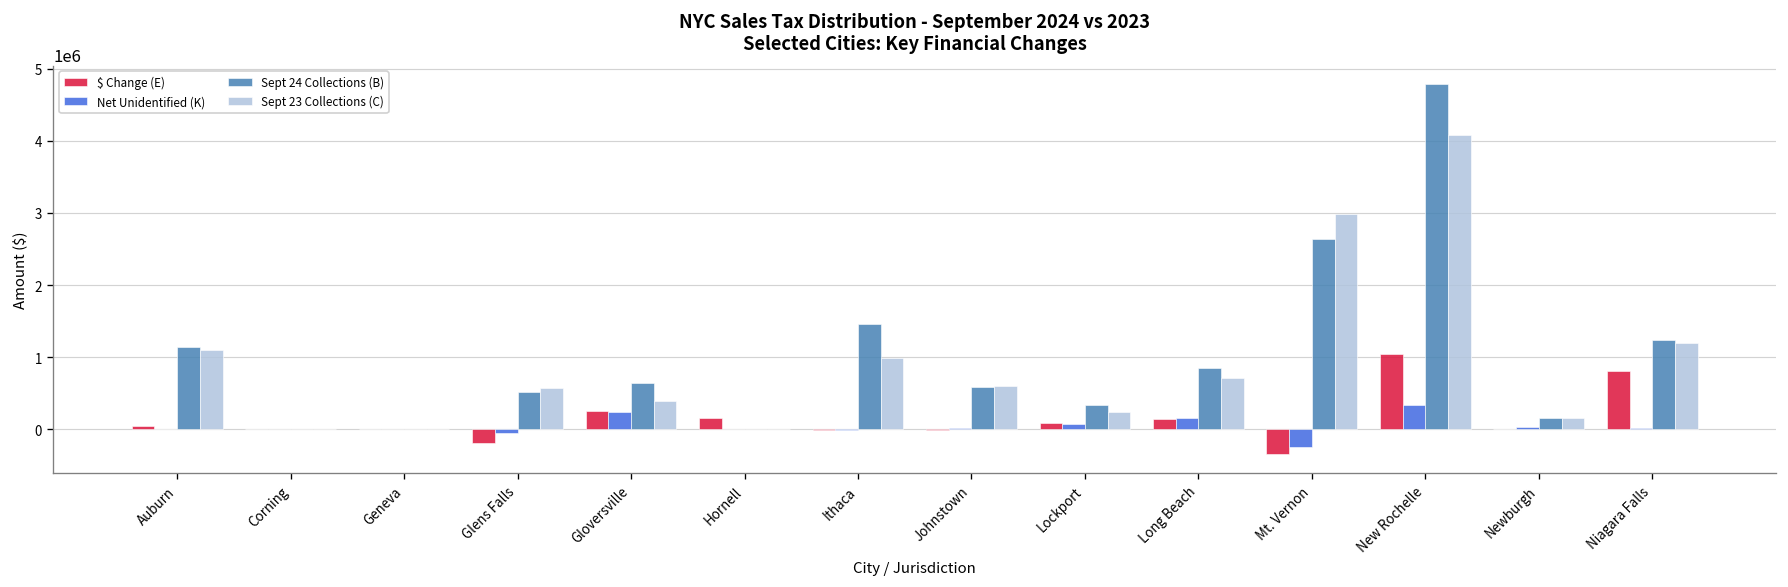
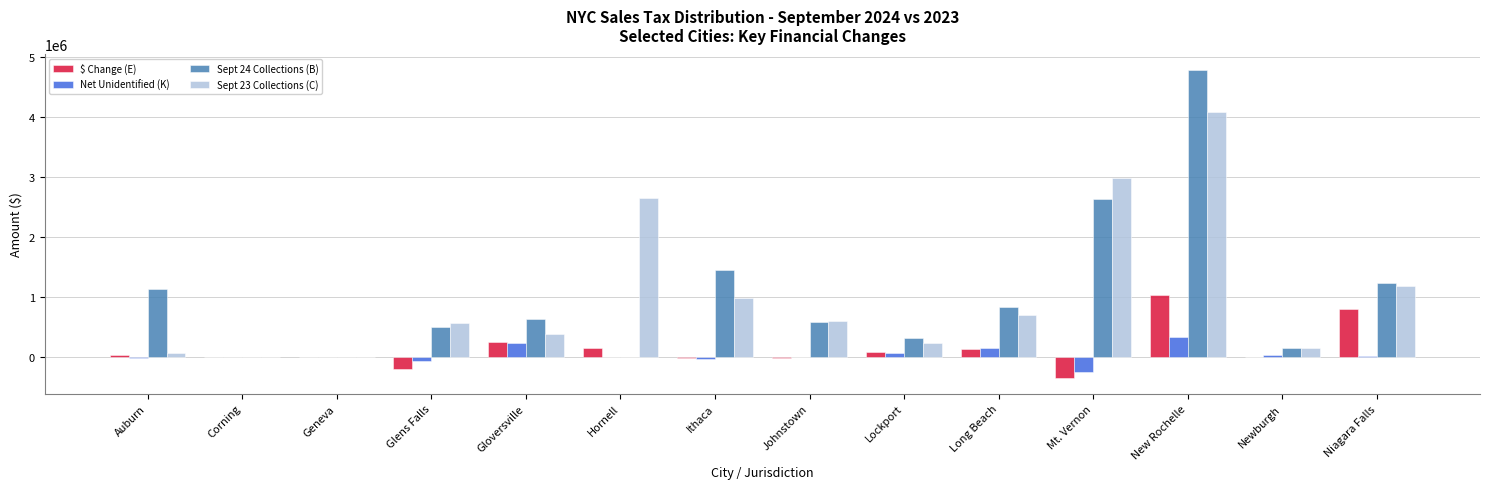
Sept 23 Collections (C), Auburn: 1100000 -> 100000
Sept 23 Collections (C), Hornell: 0 -> 2700000
